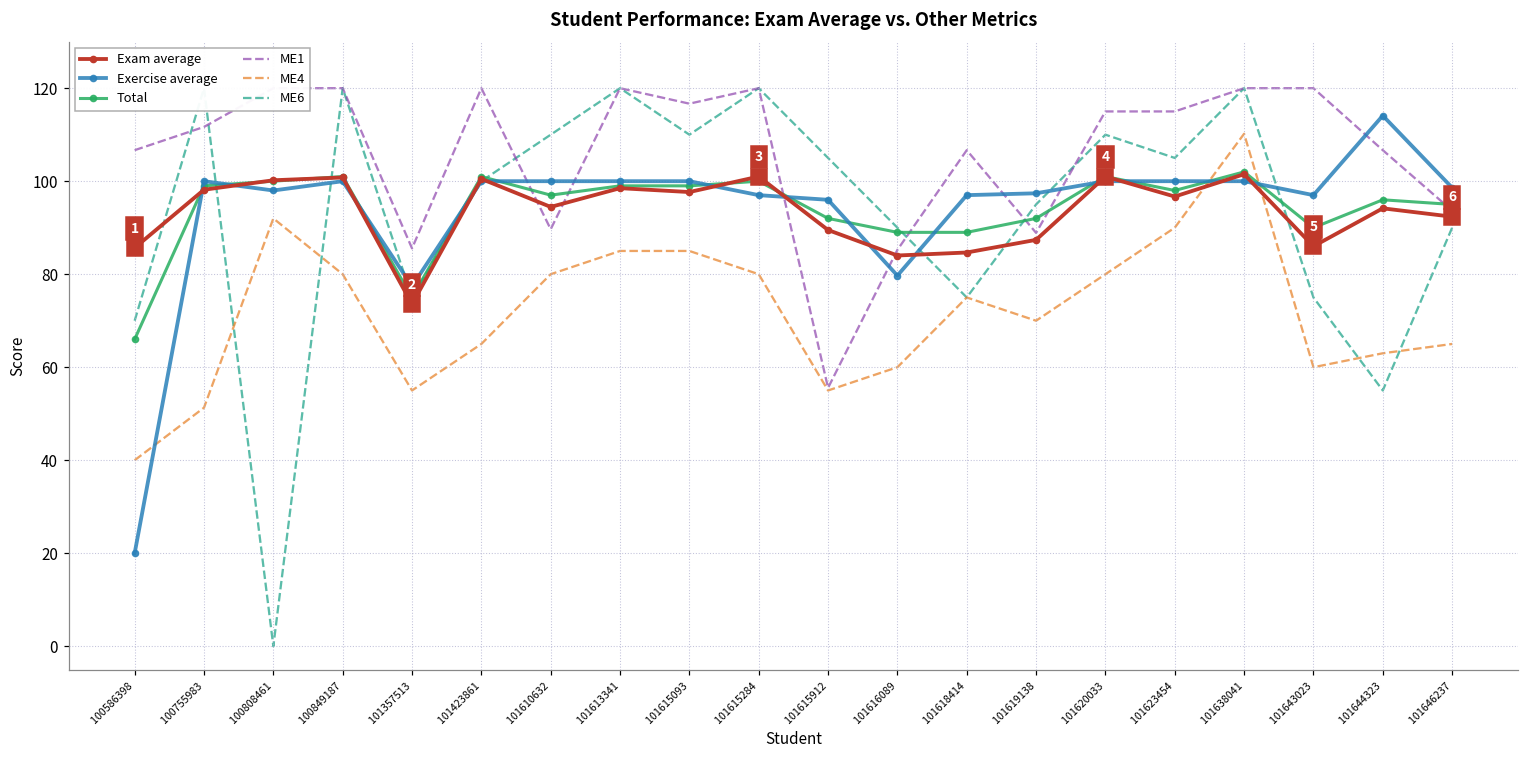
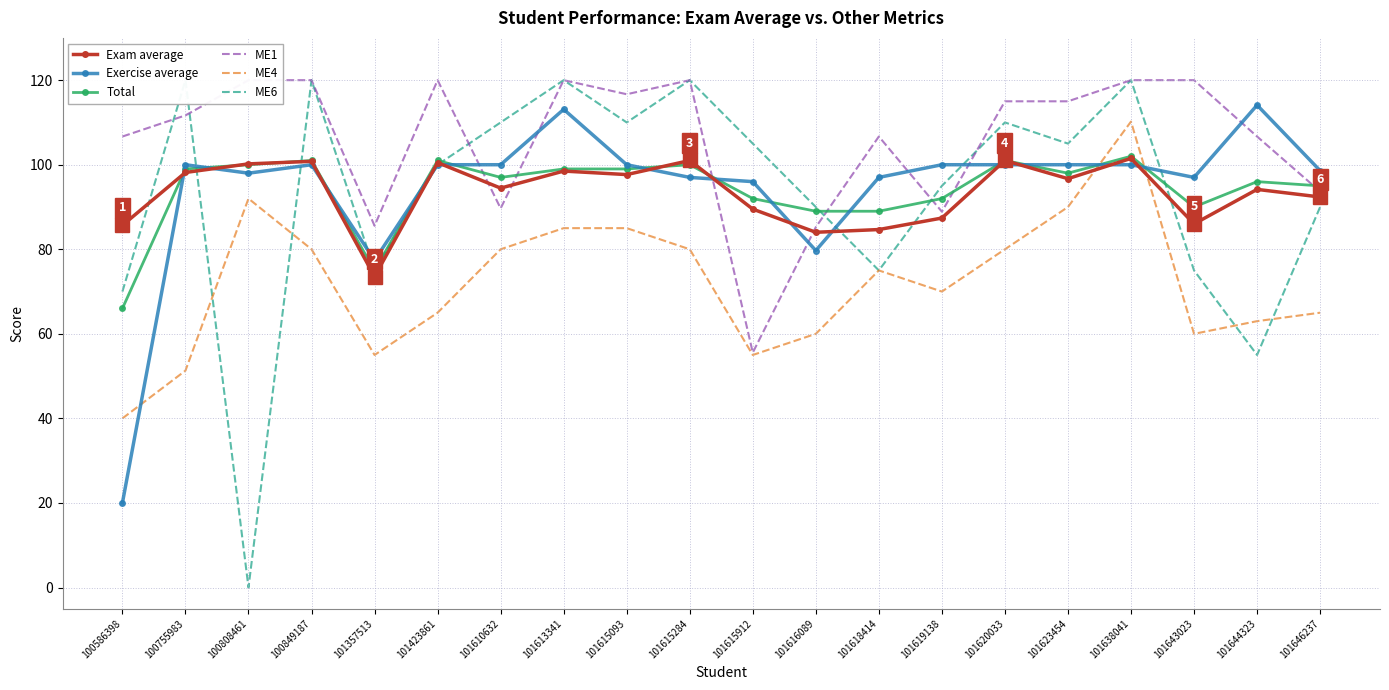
Exercise average, 101613341: 100 -> 113
Exercise average, 101619138: 97 -> 100
